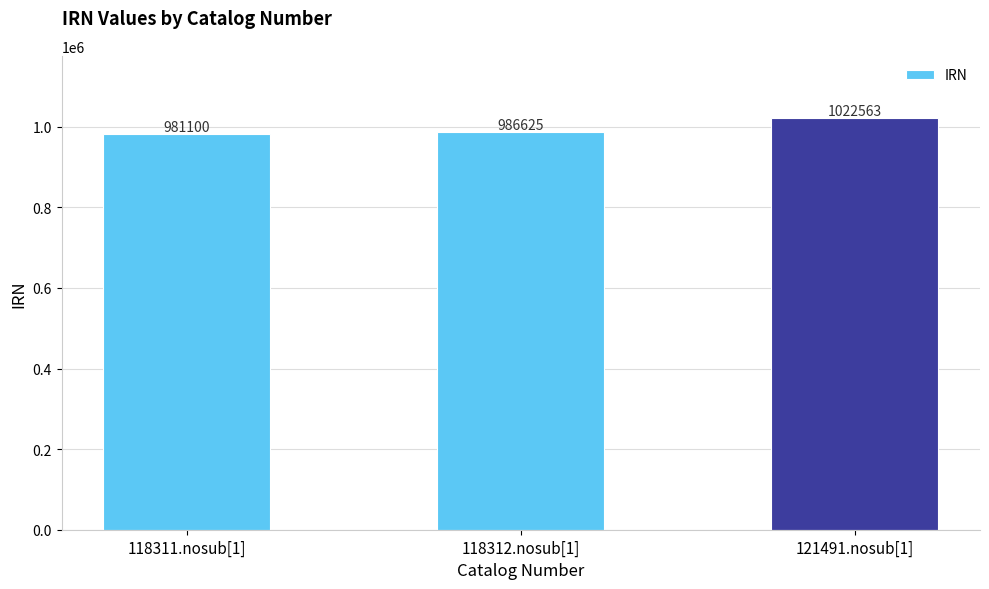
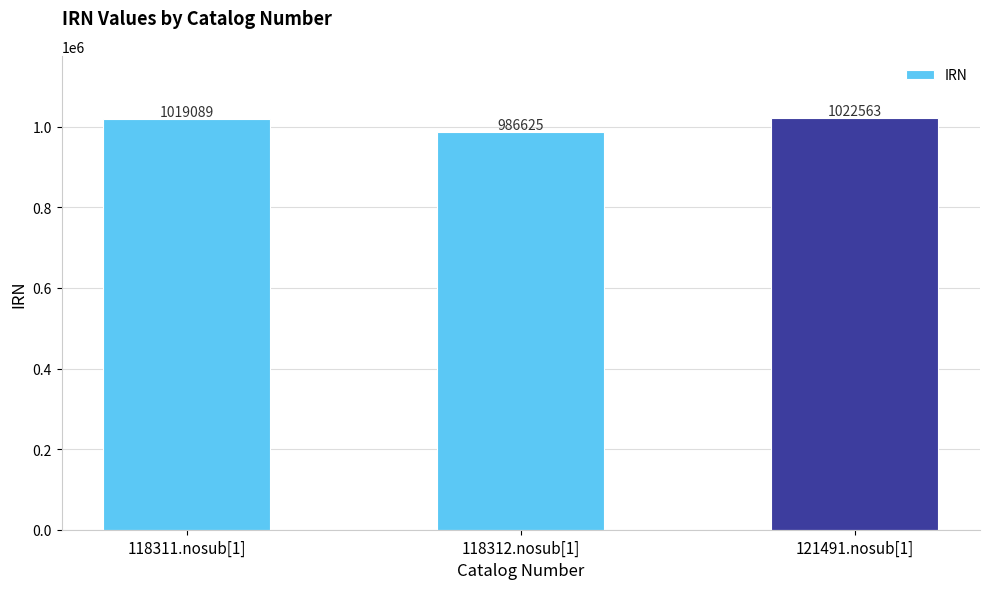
118311.nosub[1]: 981100 -> 1019089
